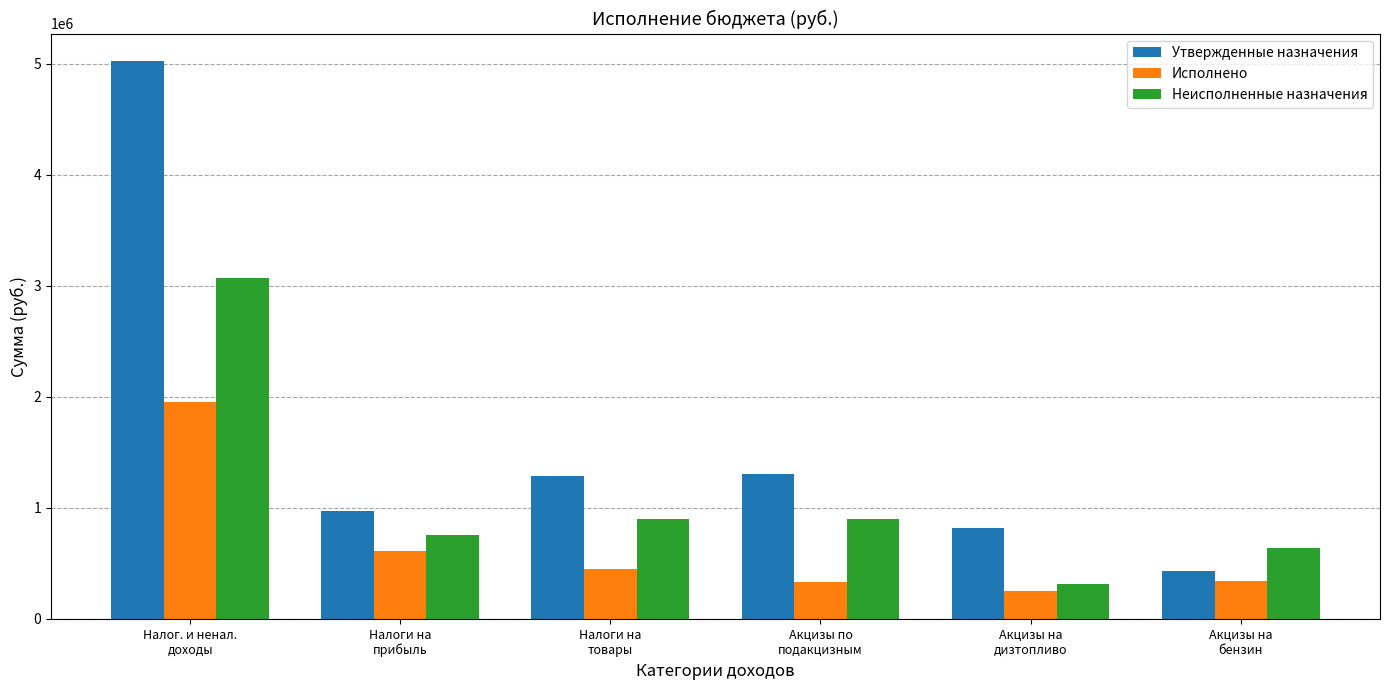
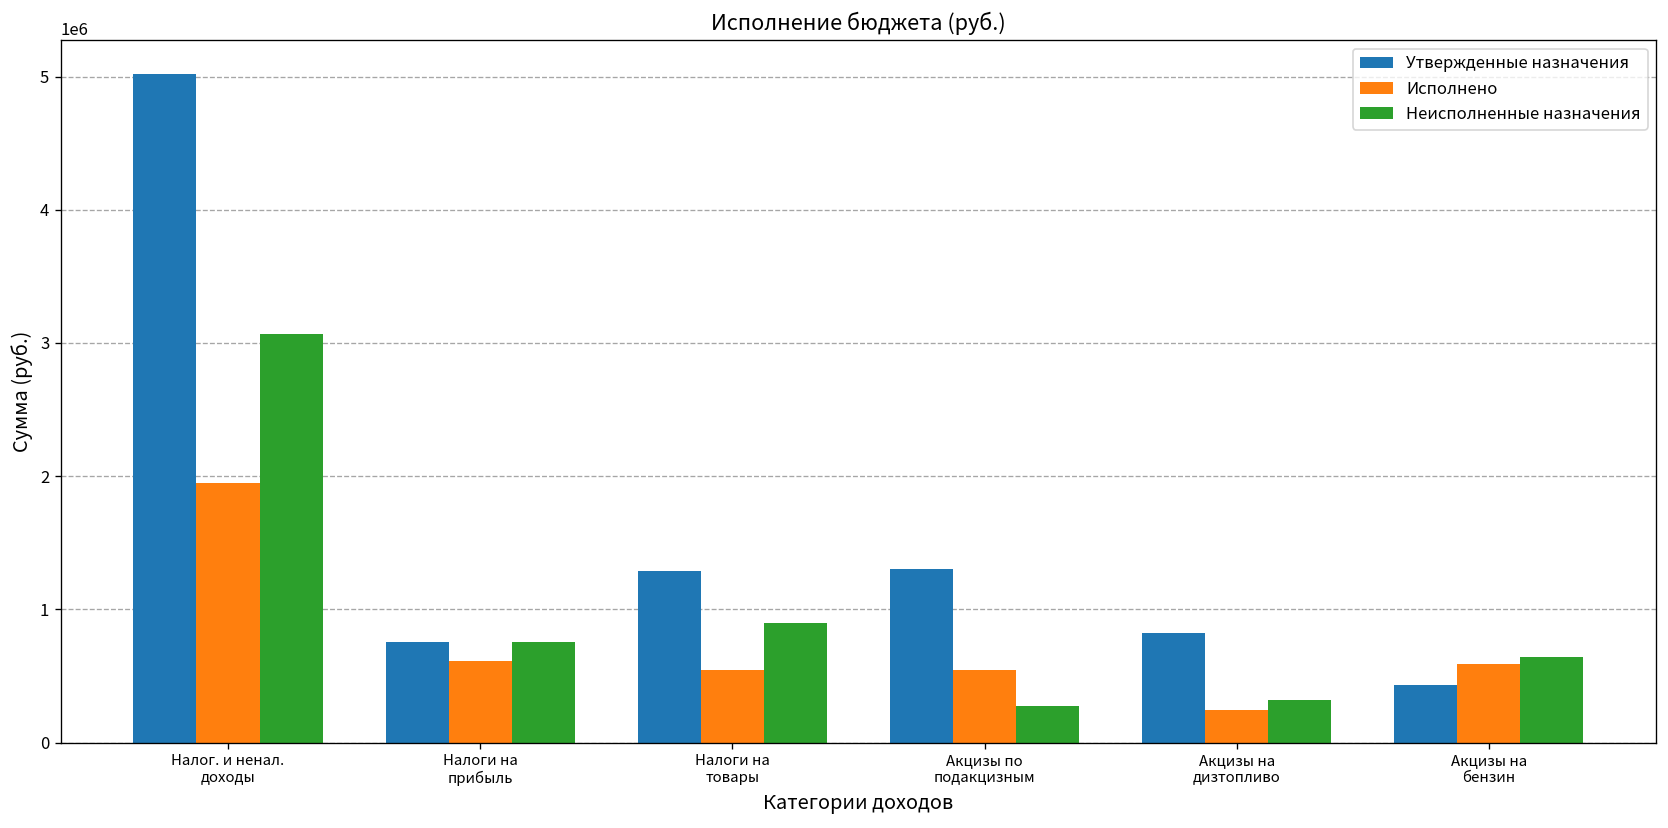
Утвержденные назначения, Налоги на прибыль: 970000 -> 760000
Исполнено, Налоги на товары: 450000 -> 550000
Исполнено, Акцизы по подакцизным: 330000 -> 550000
Неисполненные назначения, Акцизы по подакцизным: 900000 -> 270000
Исполнено, Акцизы на бензин: 340000 -> 590000
